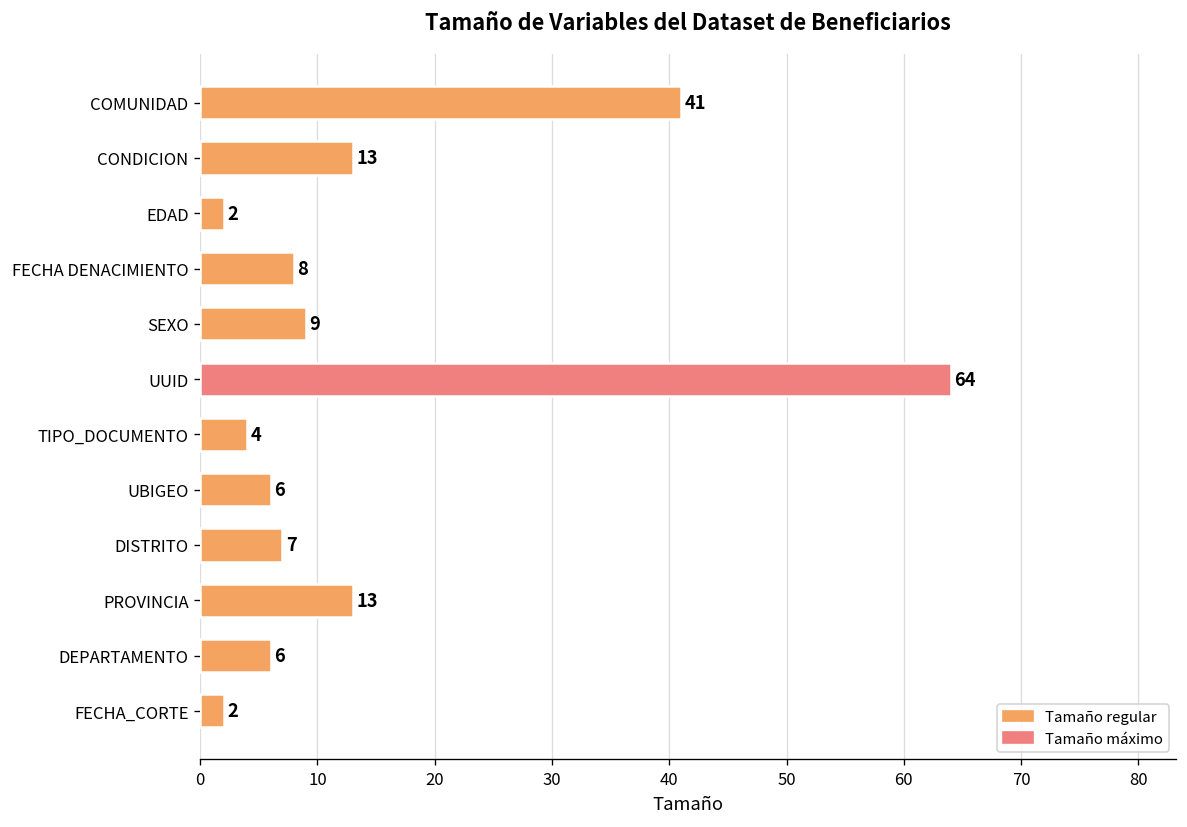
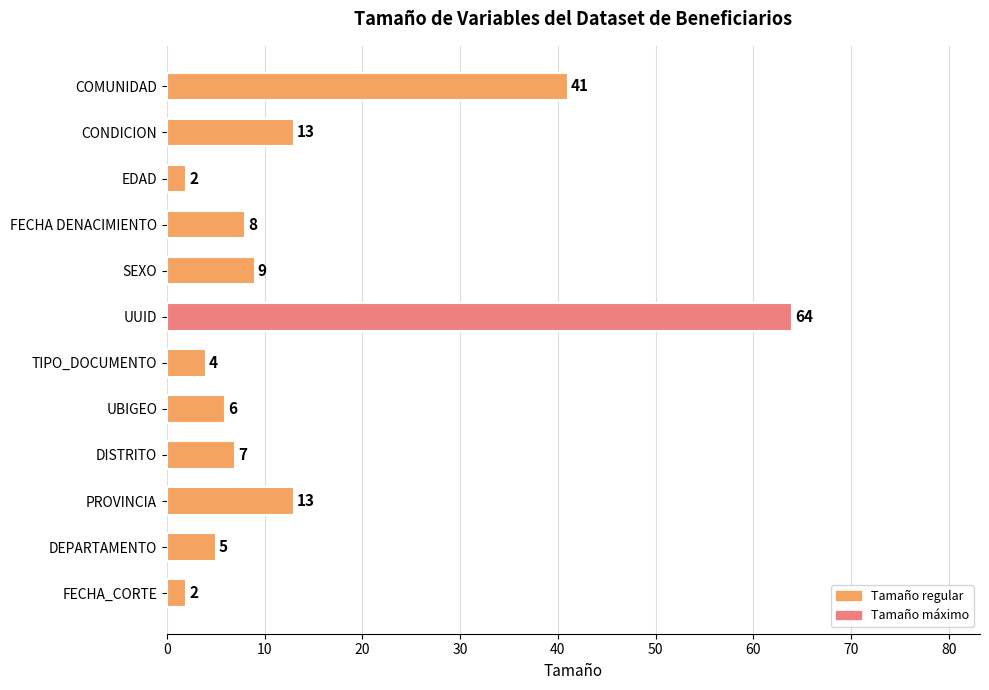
DEPARTAMENTO: 6 -> 5
